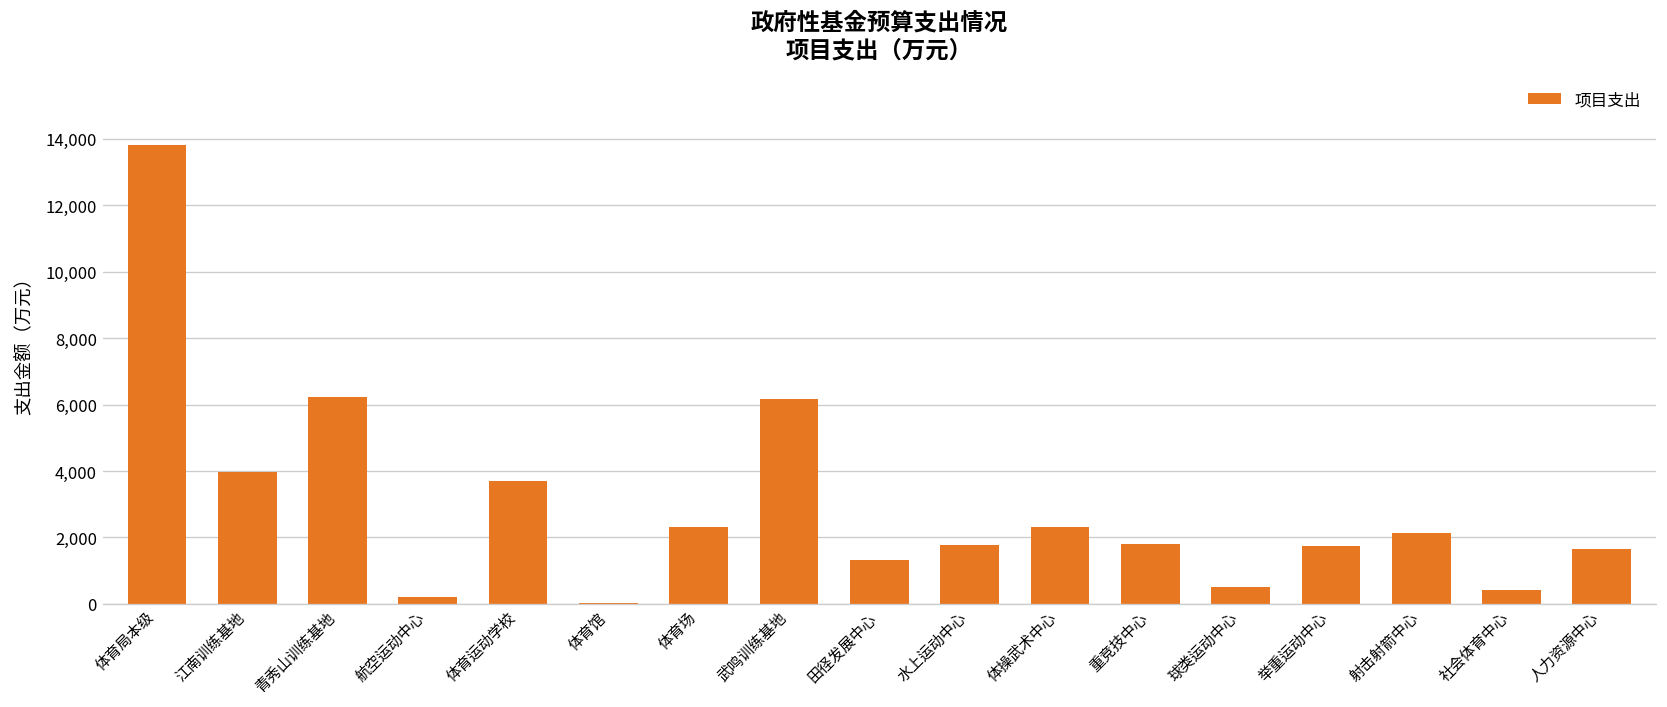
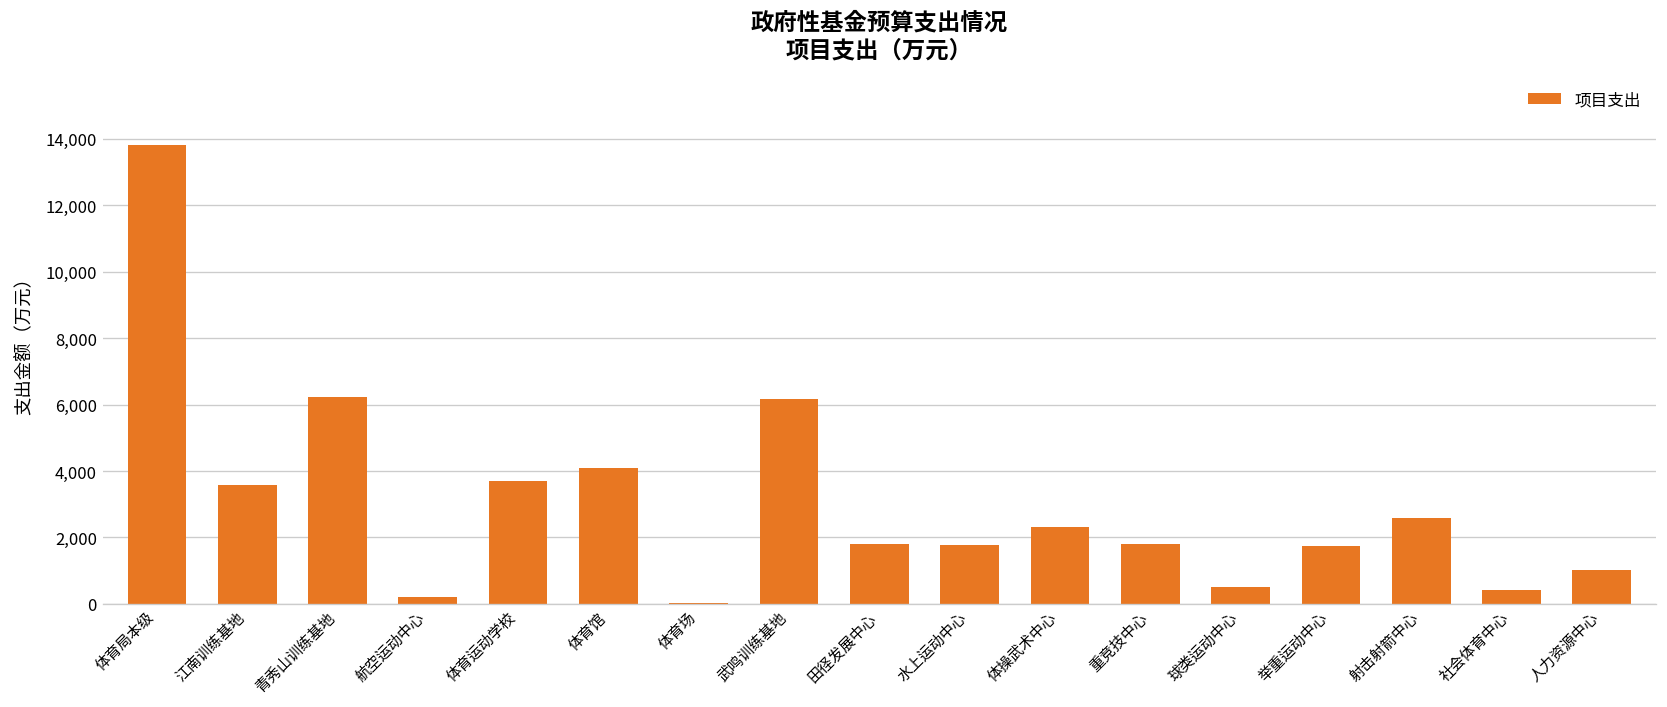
江南训练基地: 4,000 -> 3,600
体育馆: 0 -> 4,100
体育场: 2,300 -> 0
田径发展中心: 1,300 -> 1,800
射击射箭中心: 2,100 -> 2,600
人力资源中心: 1,700 -> 1,000
